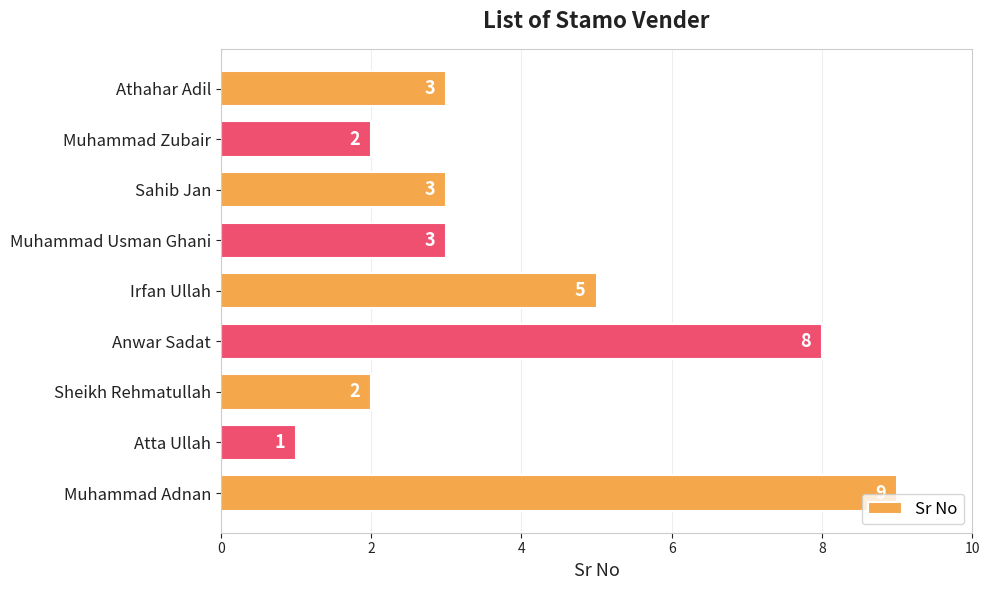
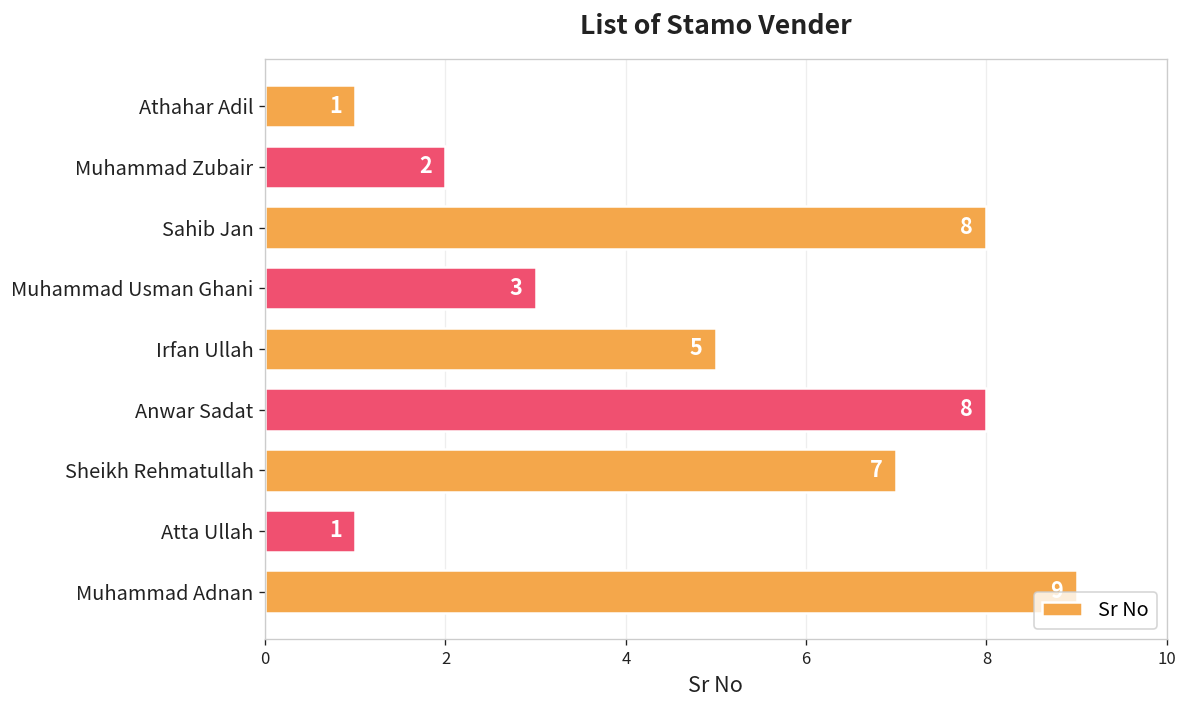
Athahar Adil: 3 -> 1
Sahib Jan: 3 -> 8
Sheikh Rehmatullah: 2 -> 7
